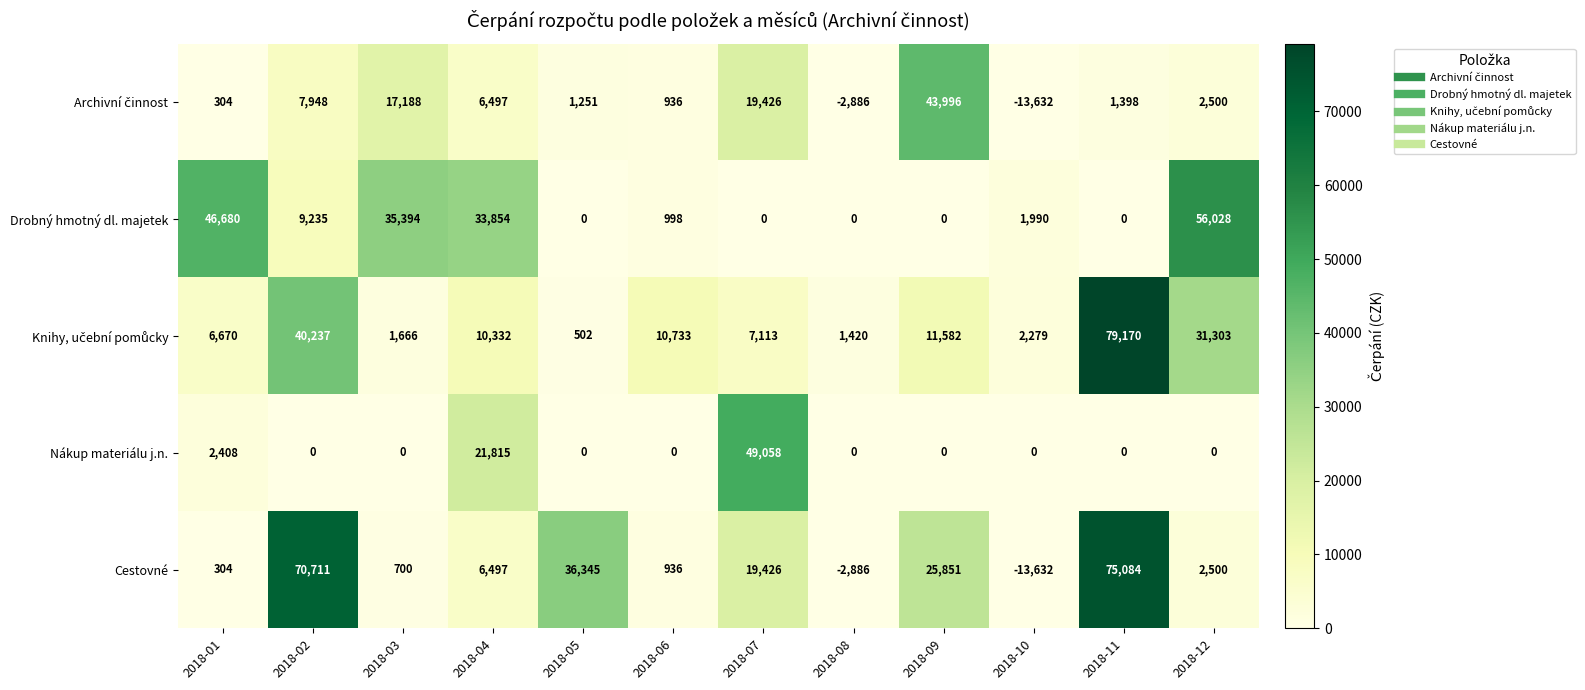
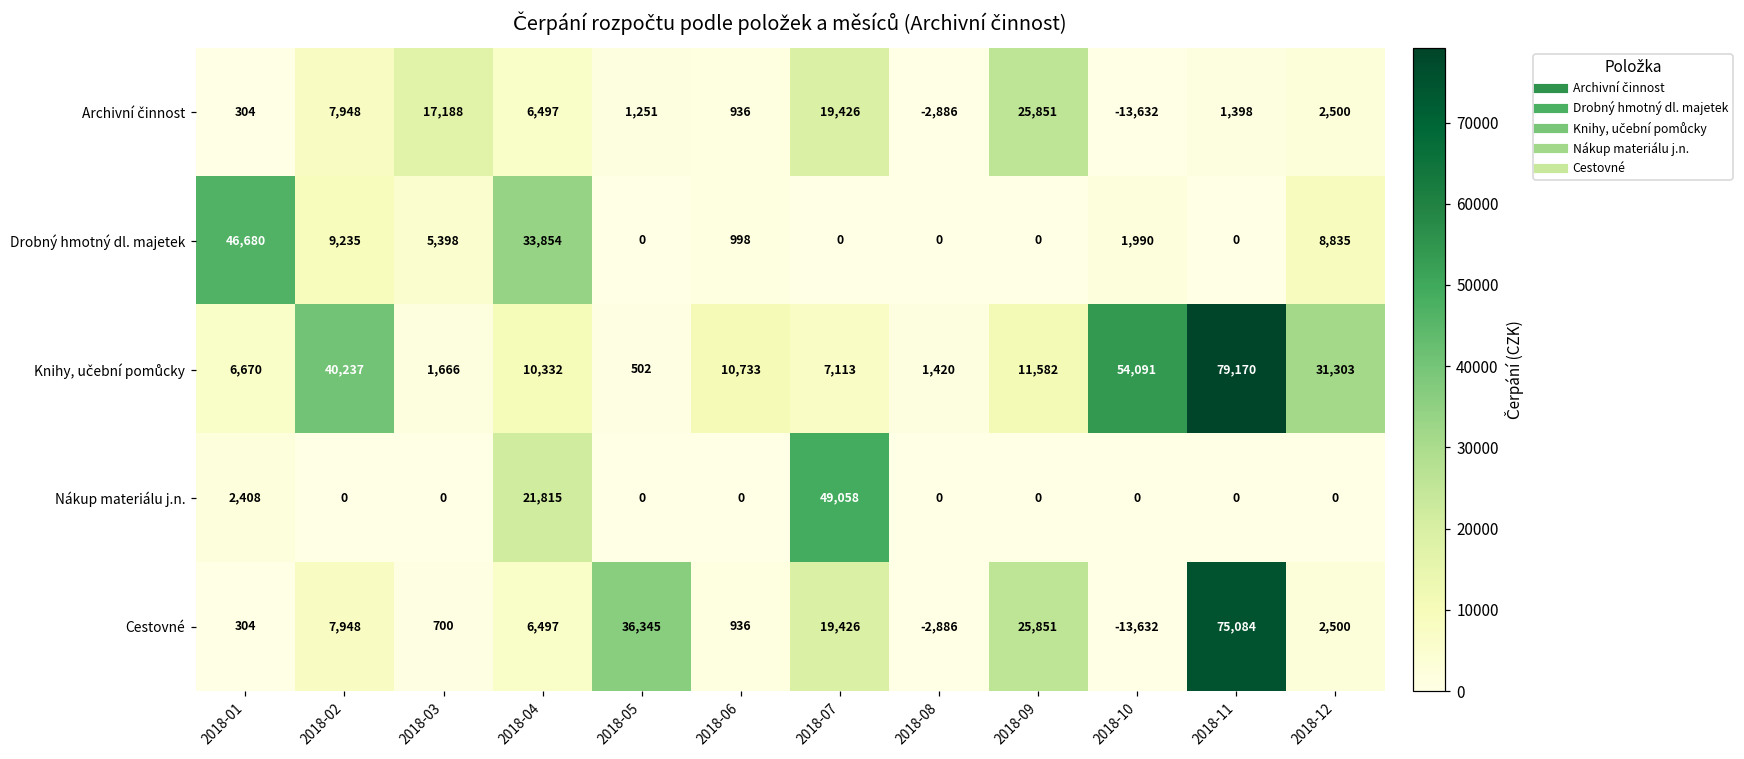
Archivní činnost, 2018-09: 43,996 -> 25,851
Drobný hmotný dl. majetek, 2018-03: 35,394 -> 5,398
Drobný hmotný dl. majetek, 2018-12: 56,028 -> 8,835
Knihy, učební pomůcky, 2018-10: 2,279 -> 54,091
Cestovné, 2018-02: 70,711 -> 7,948
